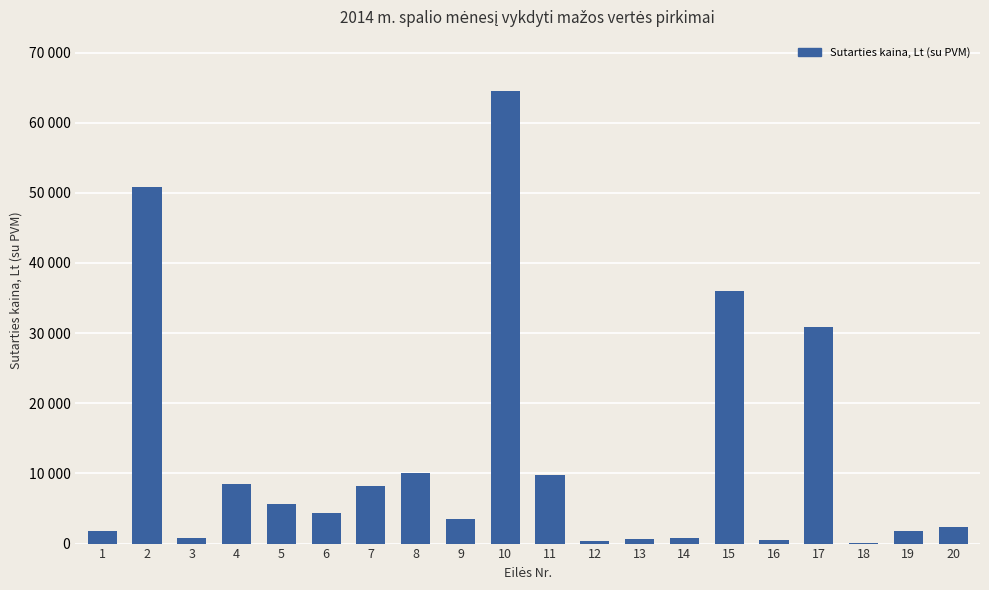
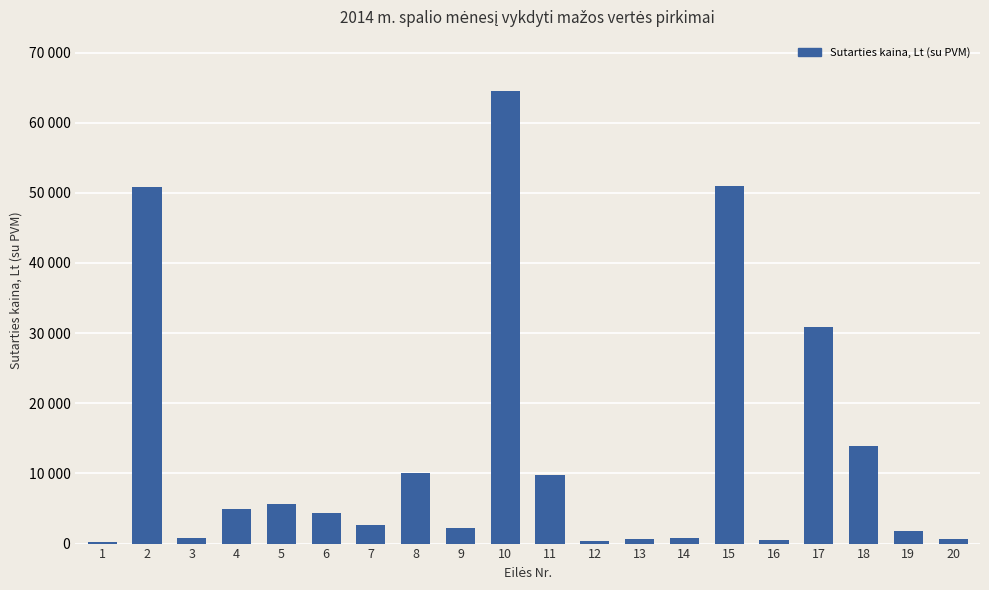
1: 2000 -> 0
4: 8000 -> 5000
7: 8000 -> 3000
9: 3000 -> 2000
15: 36000 -> 51000
18: 0 -> 14000
20: 2000 -> 1000
